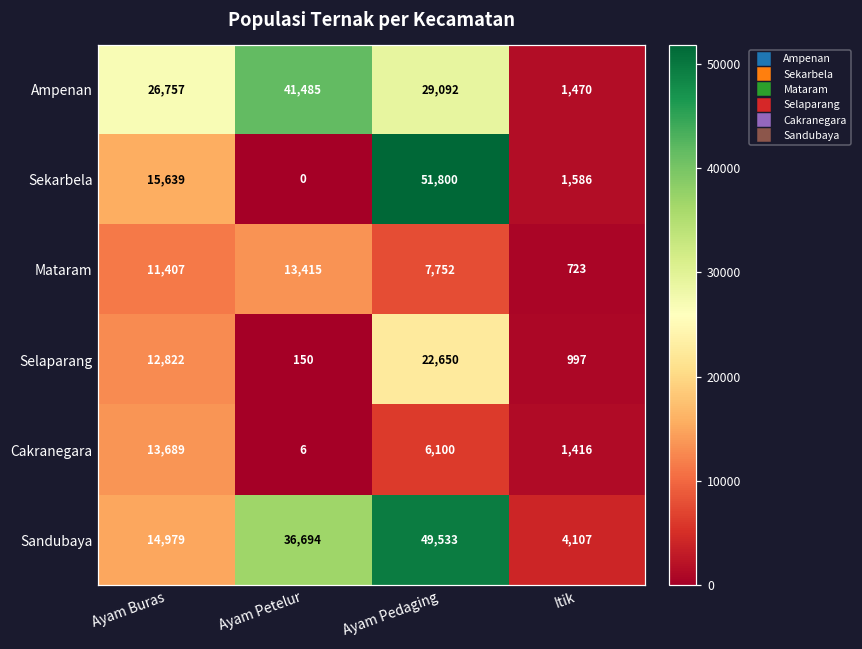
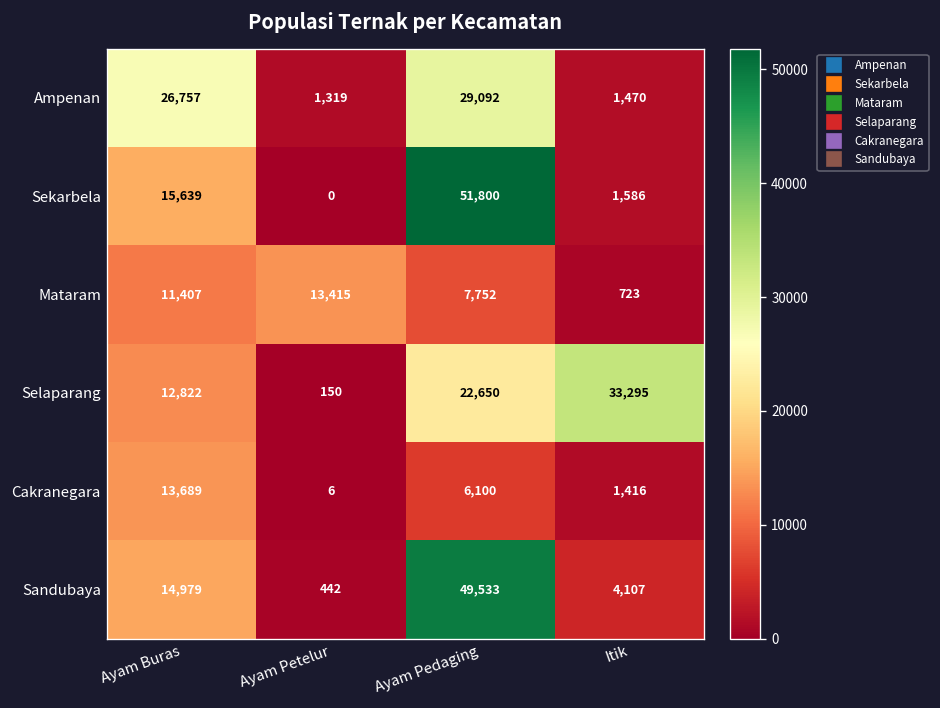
Ampenan, Ayam Petelur: 41,485 -> 1,319
Selaparang, Itik: 997 -> 33,295
Sandubaya, Ayam Petelur: 36,694 -> 442
